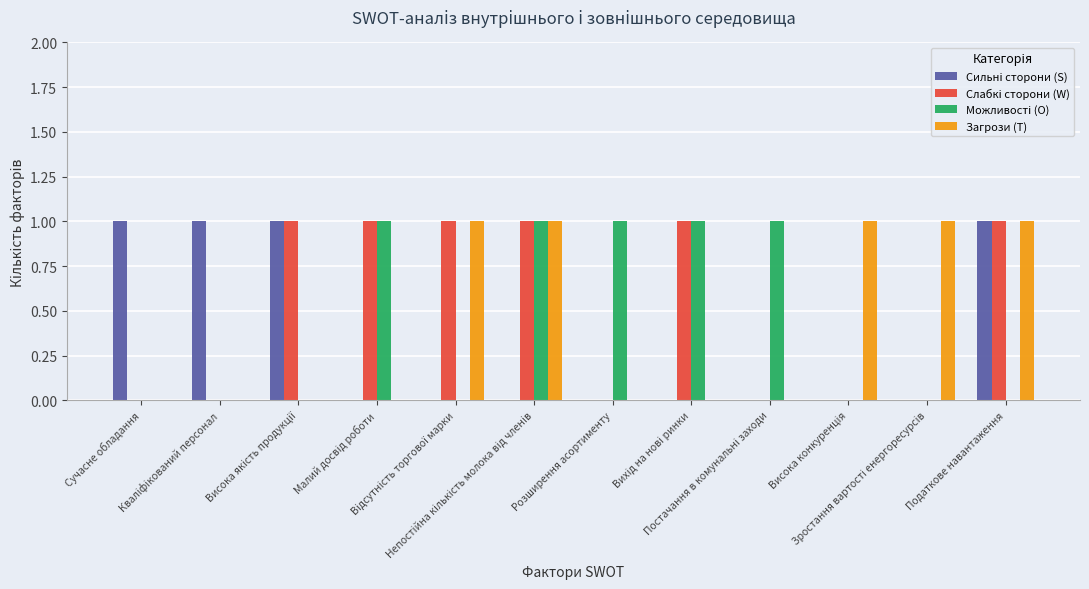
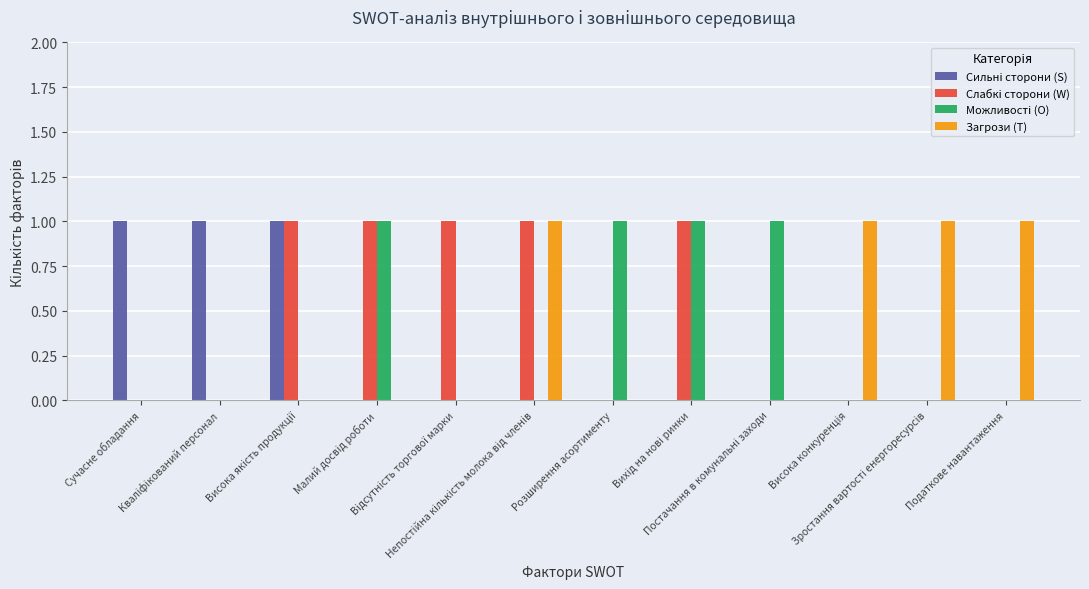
Загрози (T), Відсутність торгової марки: 1 -> 0
Можливості (O), Непостійна кількість молока від членів: 1 -> 0
Сильні сторони (S), Податкове навантаження: 1 -> 0
Слабкі сторони (W), Податкове навантаження: 1 -> 0
